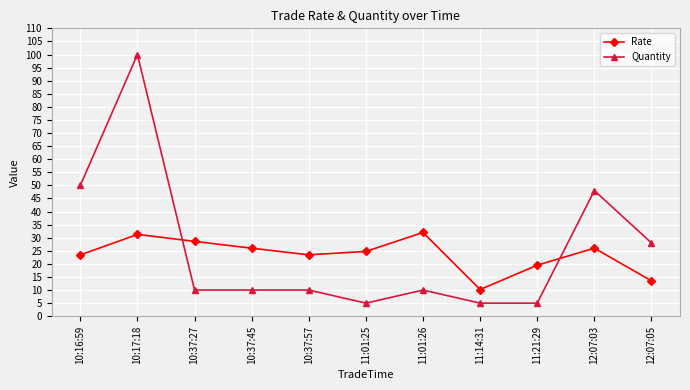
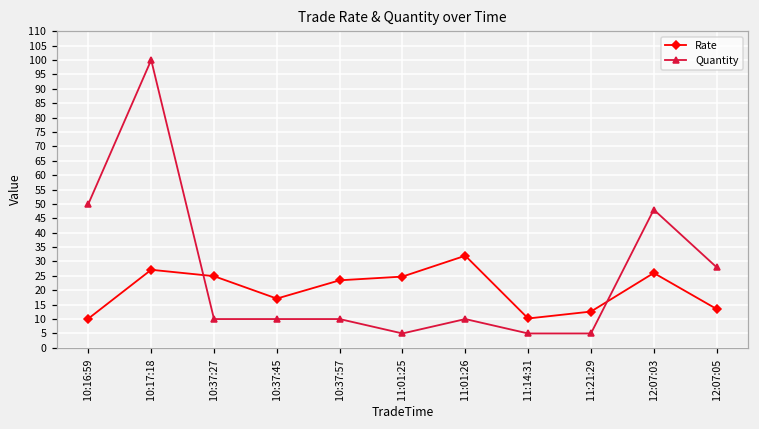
Rate, 10:16:59: 23 -> 10
Rate, 10:17:18: 31 -> 27
Rate, 10:37:27: 29 -> 25
Rate, 10:37:45: 26 -> 17
Rate, 11:21:29: 20 -> 13
